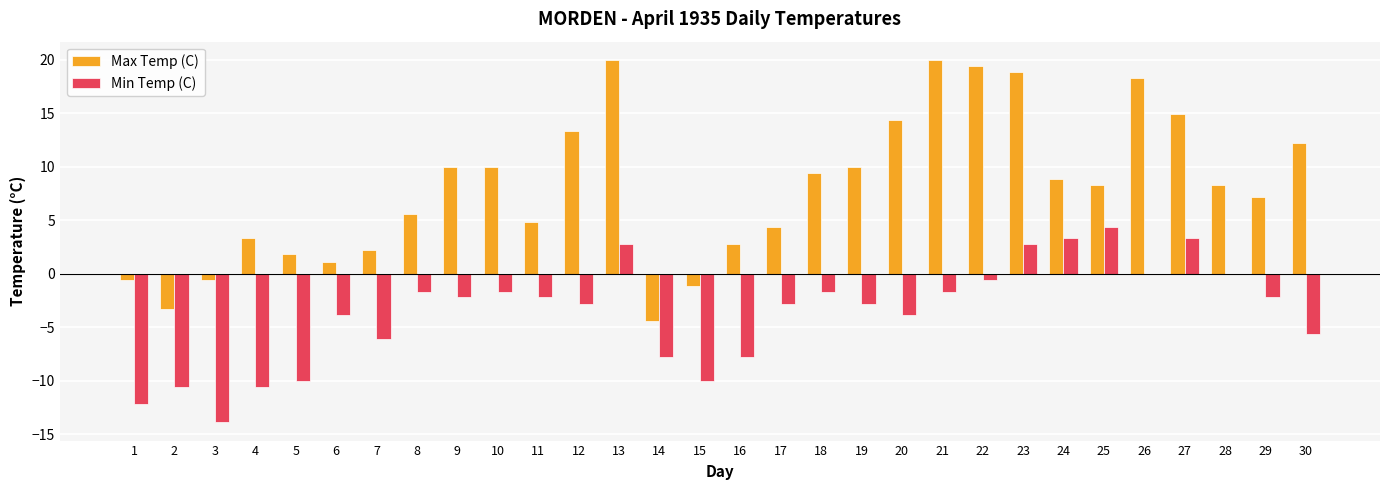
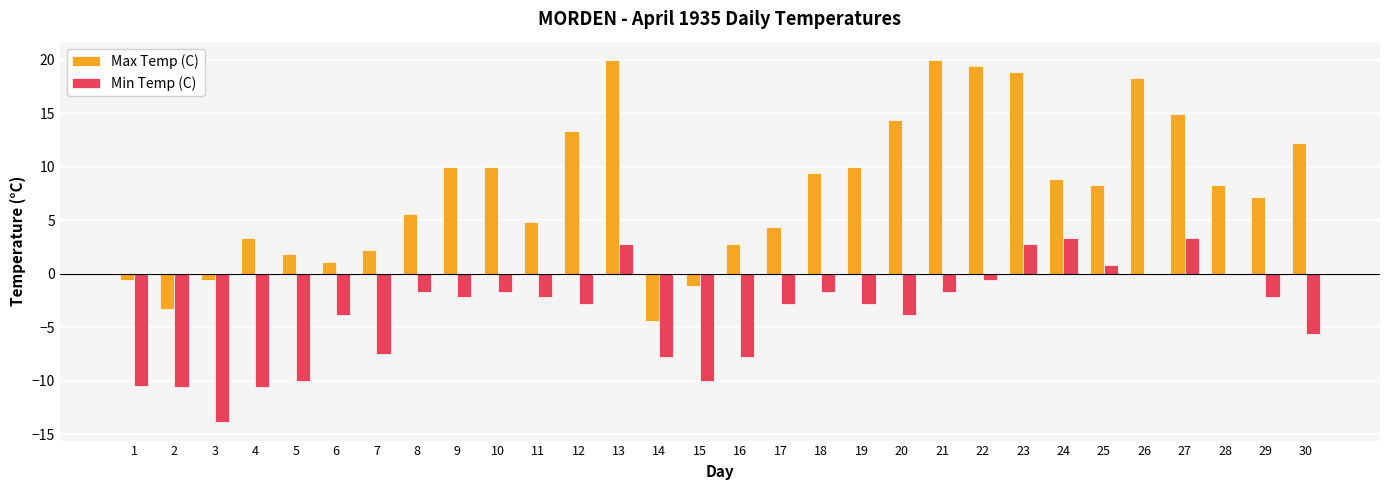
Min Temp (C), 1: -12.2 -> -10.5
Min Temp (C), 7: -6.1 -> -7.5
Min Temp (C), 25: 4.4 -> 0.8
